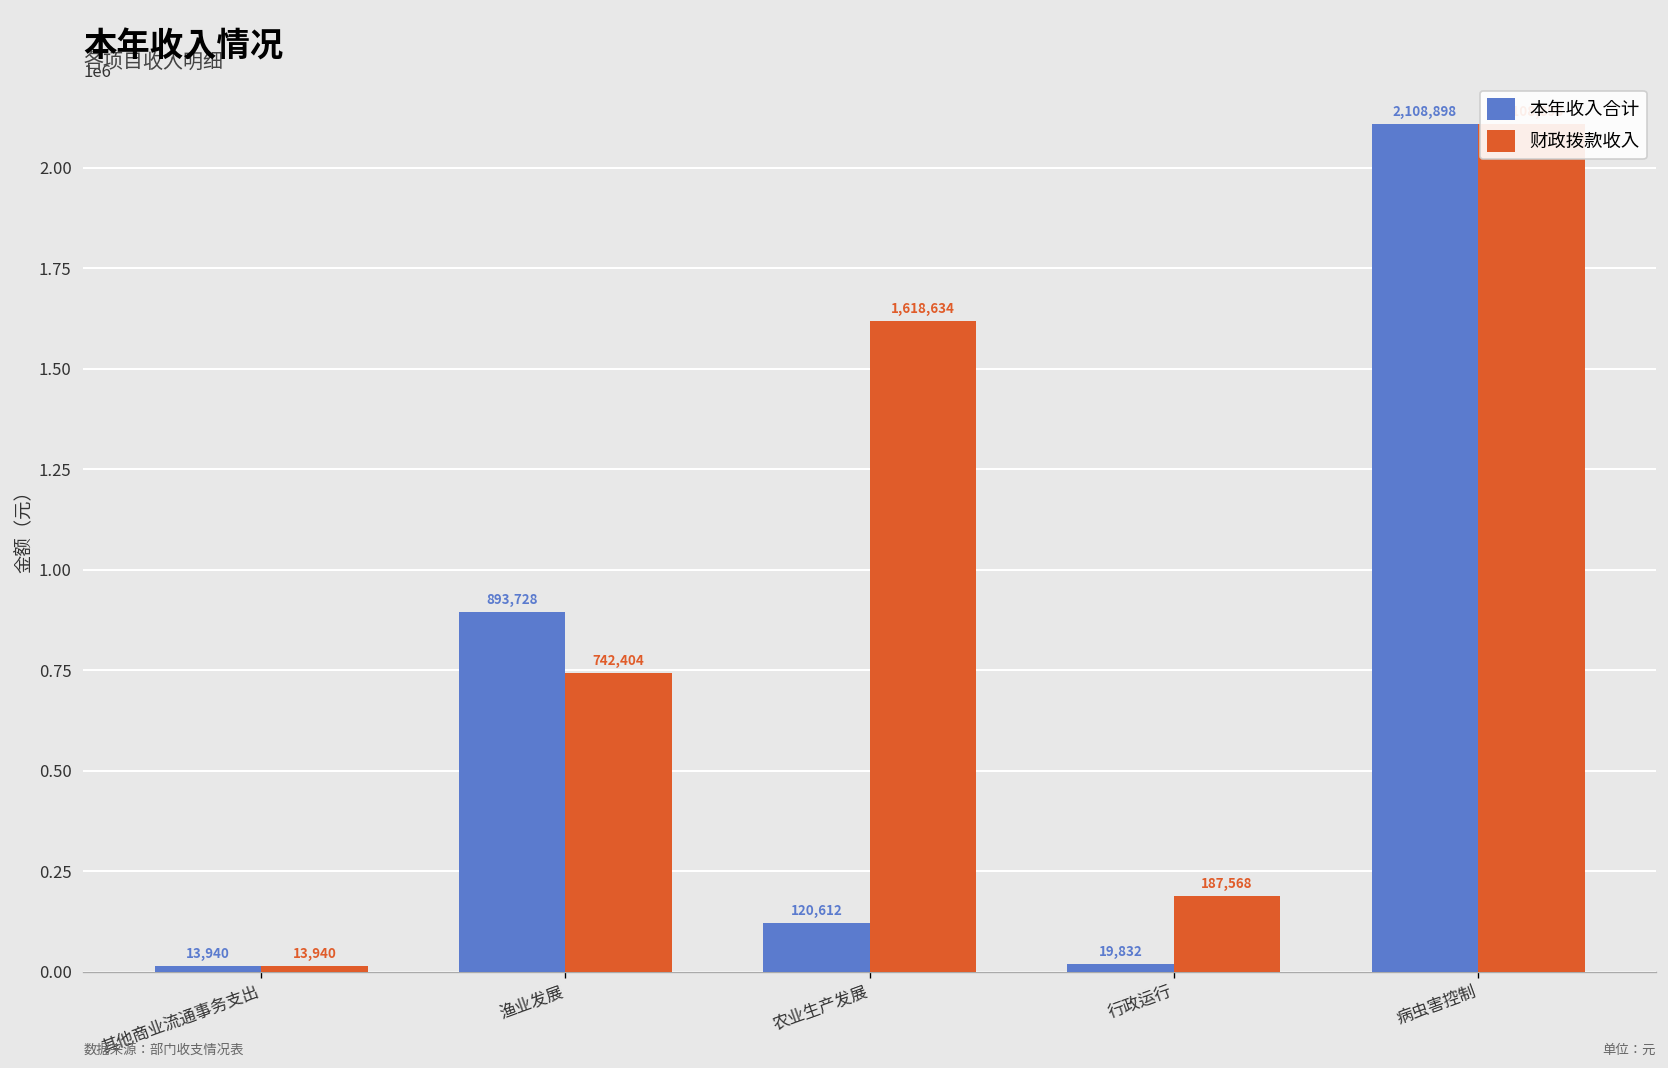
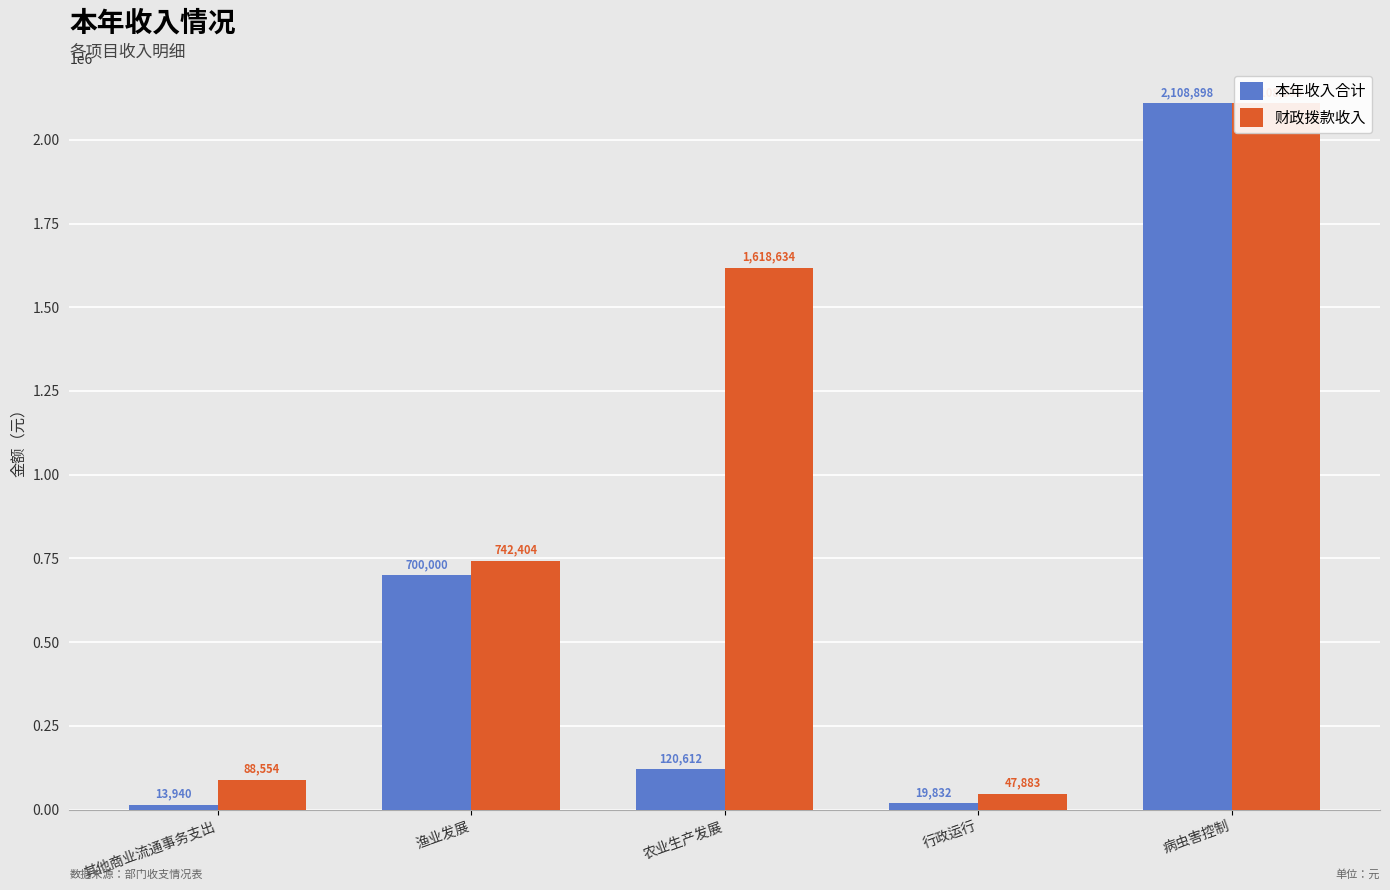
财政拨款收入, 其他商业流通事务支出: 13,940 -> 88,554
本年收入合计, 渔业发展: 893,728 -> 700,000
财政拨款收入, 行政运行: 187,568 -> 47,883
